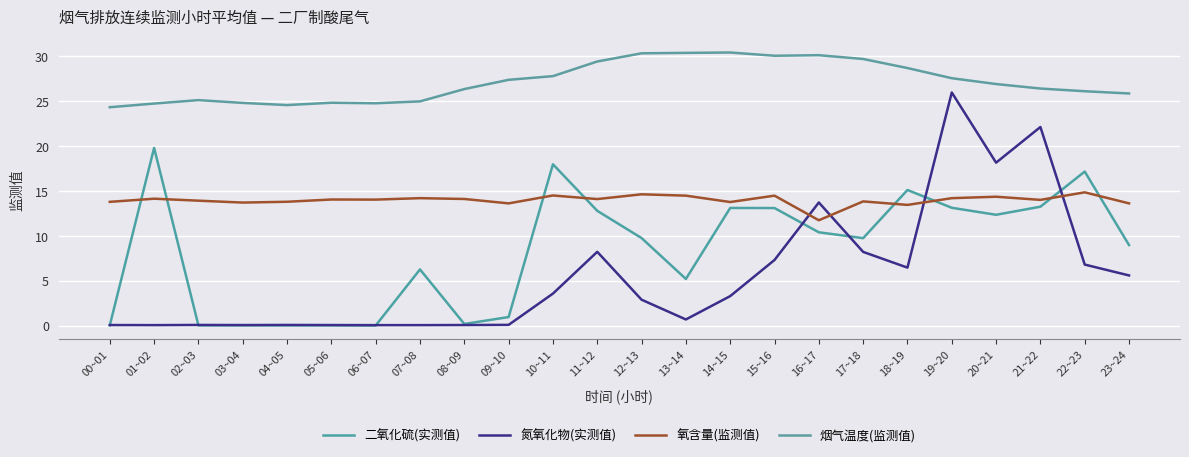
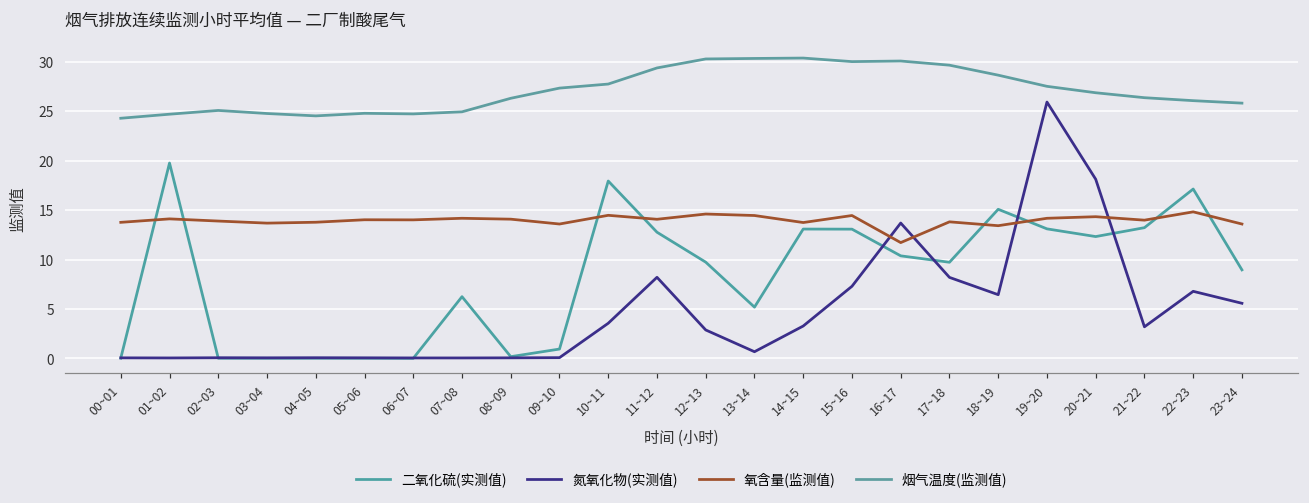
氮氧化物(实测值), 21~22: 22 -> 3
